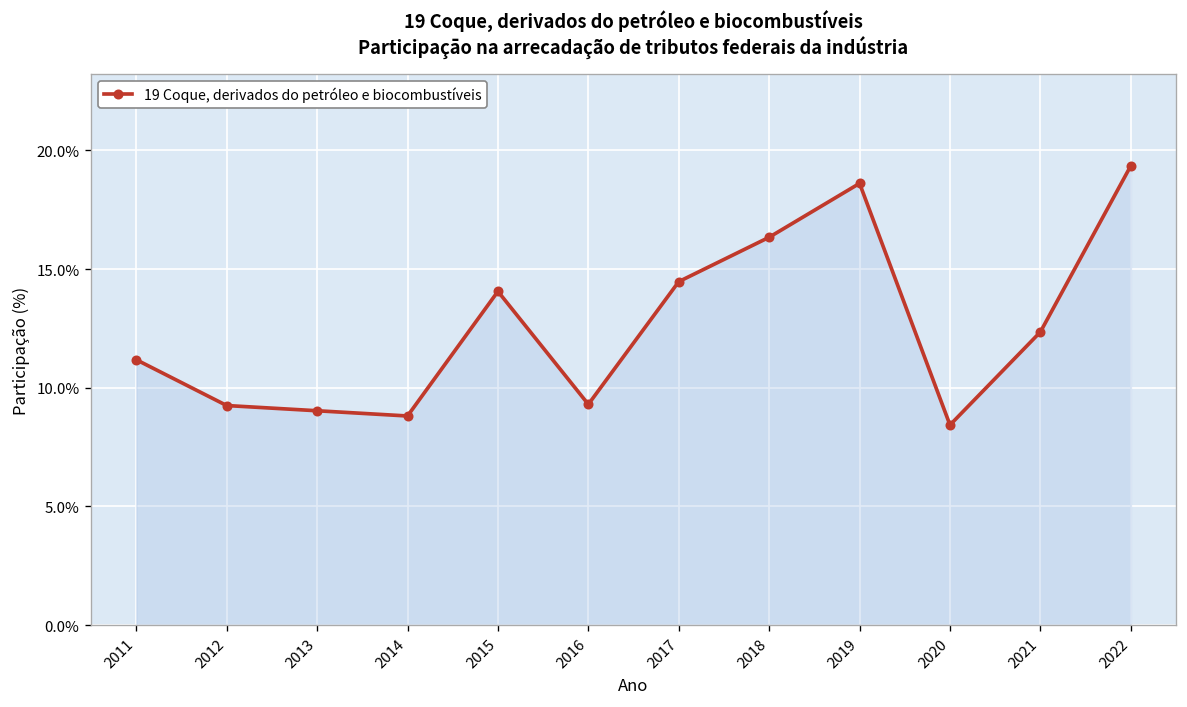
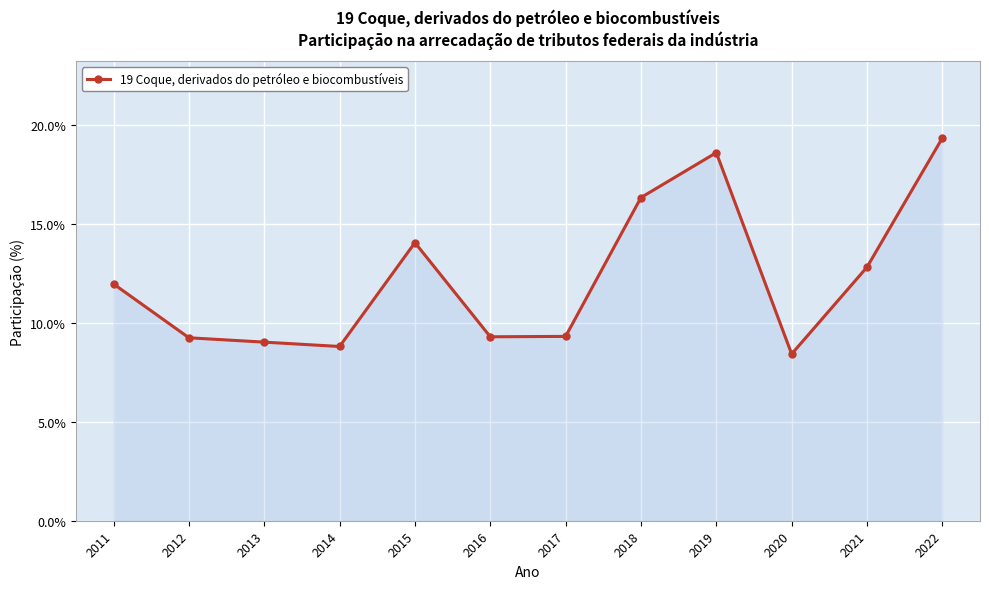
2011: 11.2% -> 12.0%
2017: 14.5% -> 9.3%
2021: 12.4% -> 12.8%
